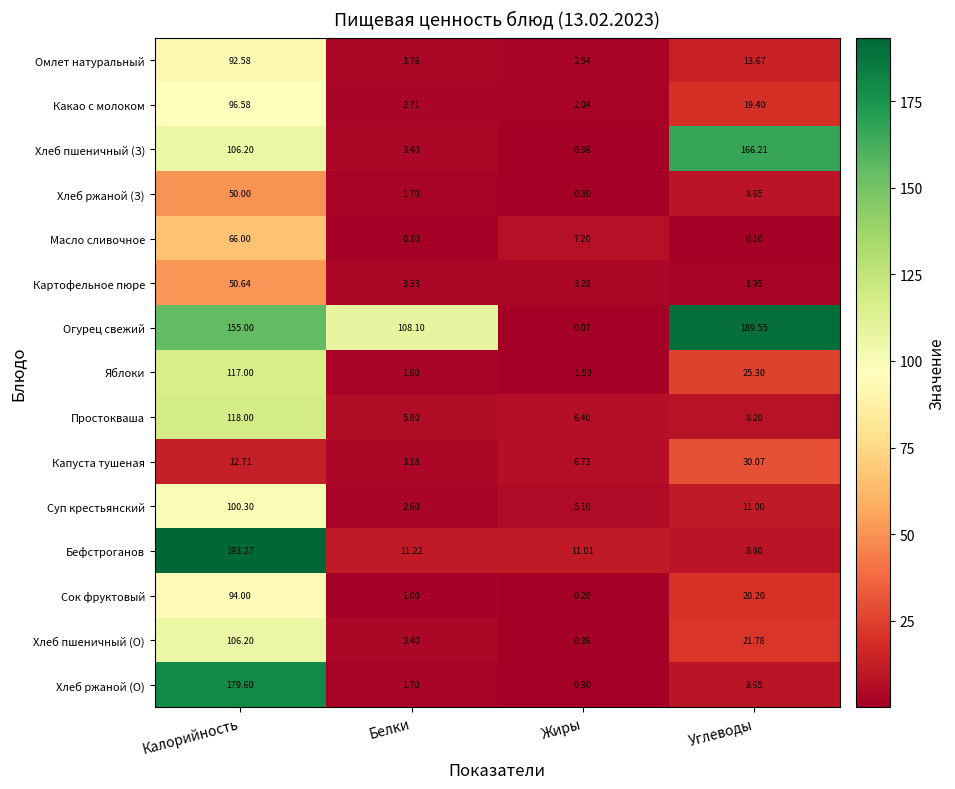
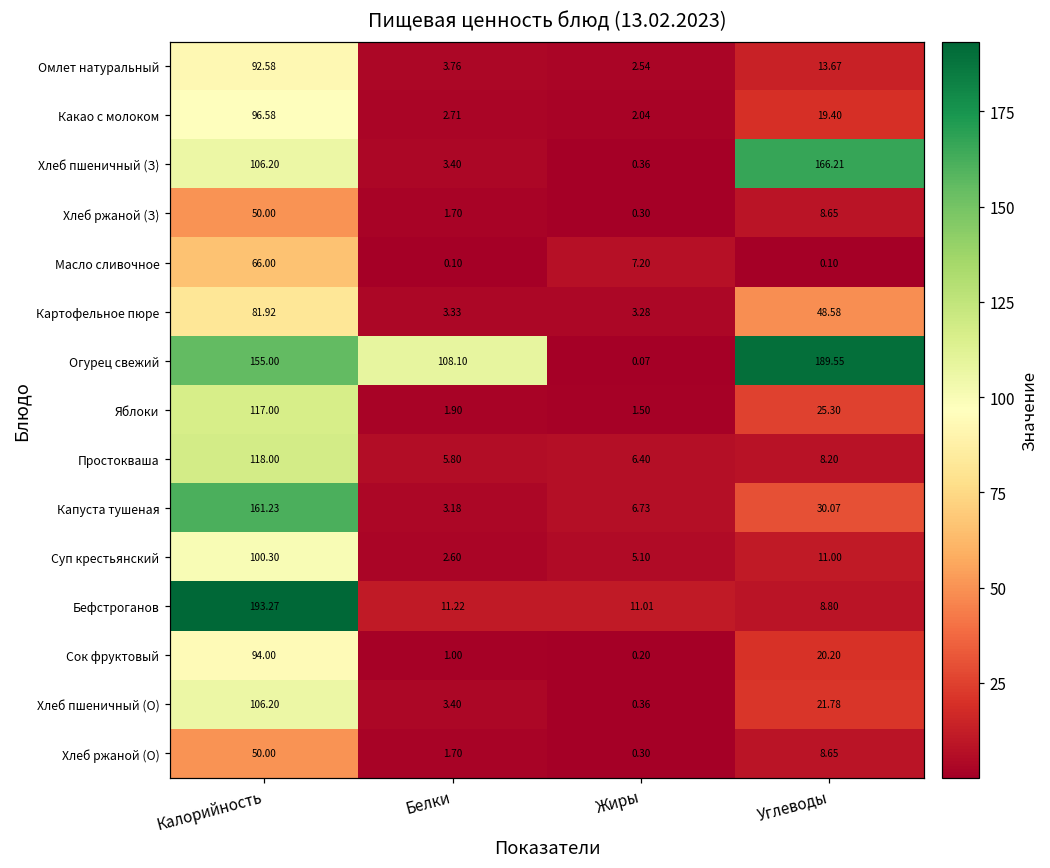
Картофельное пюре, Калорийность: 50.64 -> 81.92
Картофельное пюре, Углеводы: 1.95 -> 48.58
Капуста тушеная, Калорийность: 12.71 -> 161.23
Хлеб ржаной (О), Калорийность: 179.60 -> 50.00
